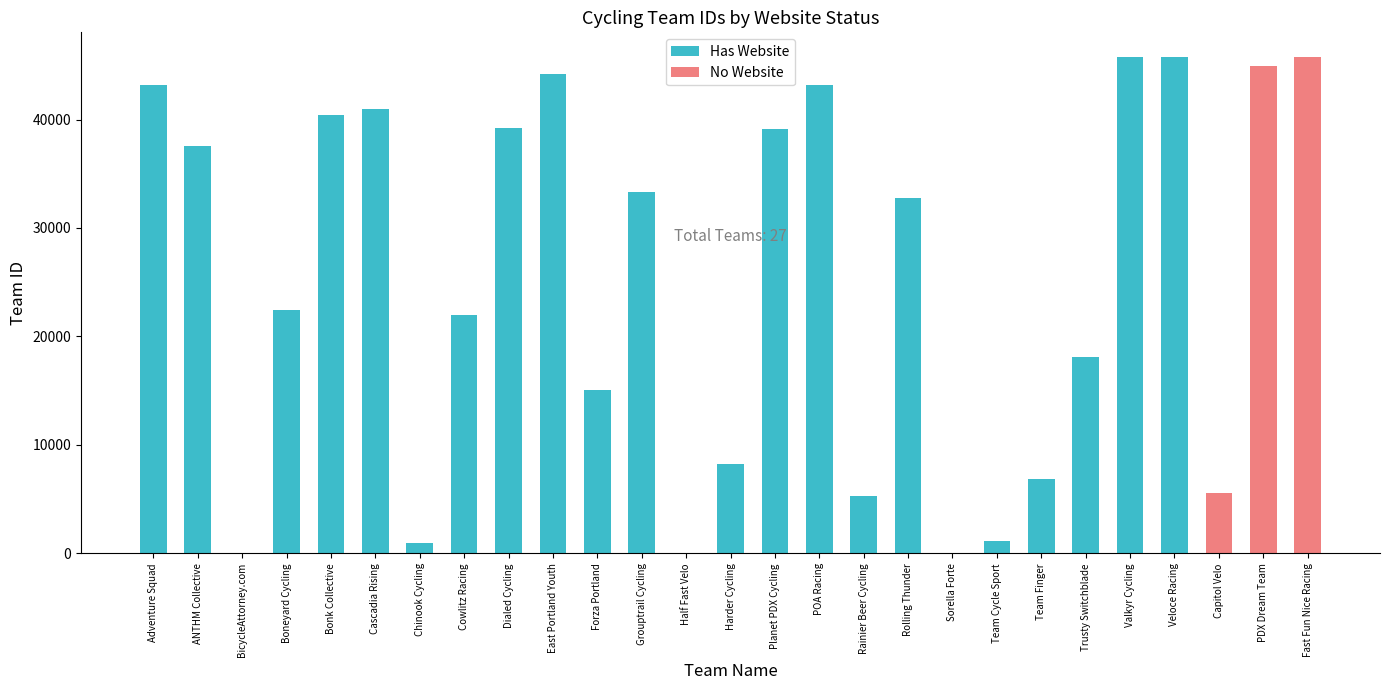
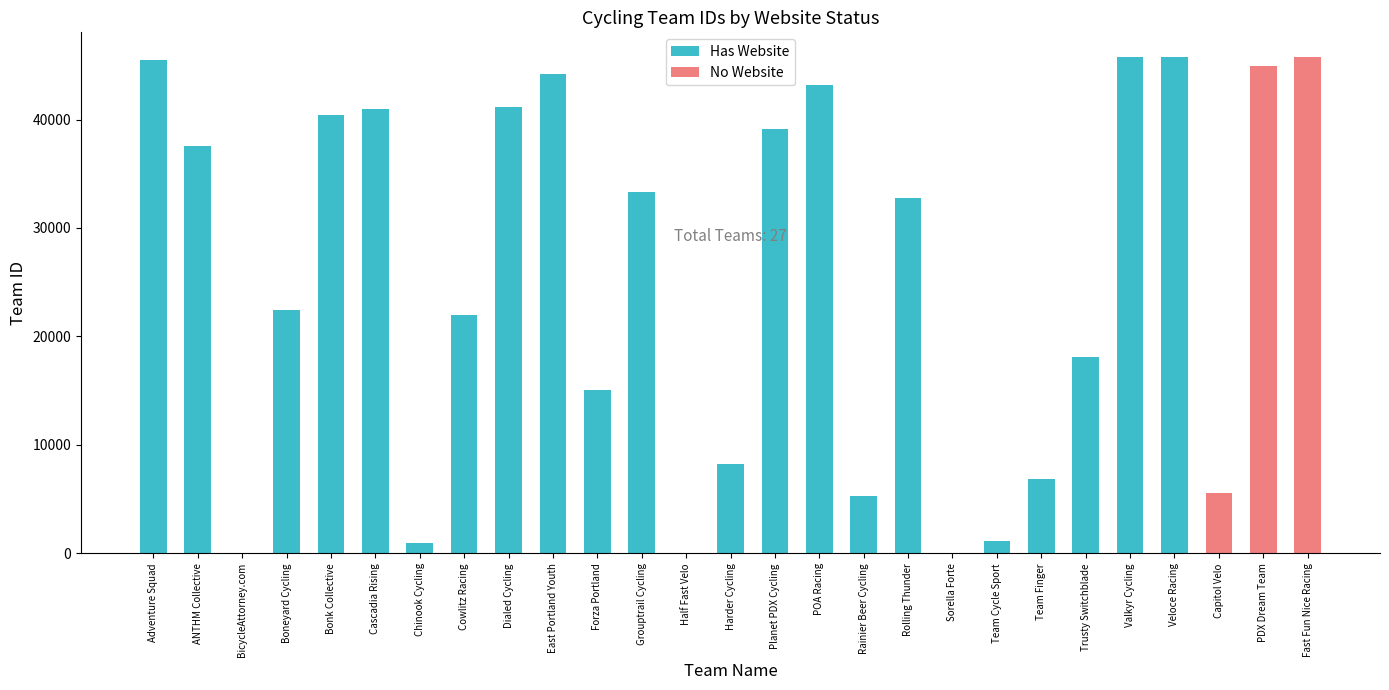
Has Website, Adventure Squad: 43200 -> 45500
Has Website, Dialed Cycling: 39200 -> 41200
